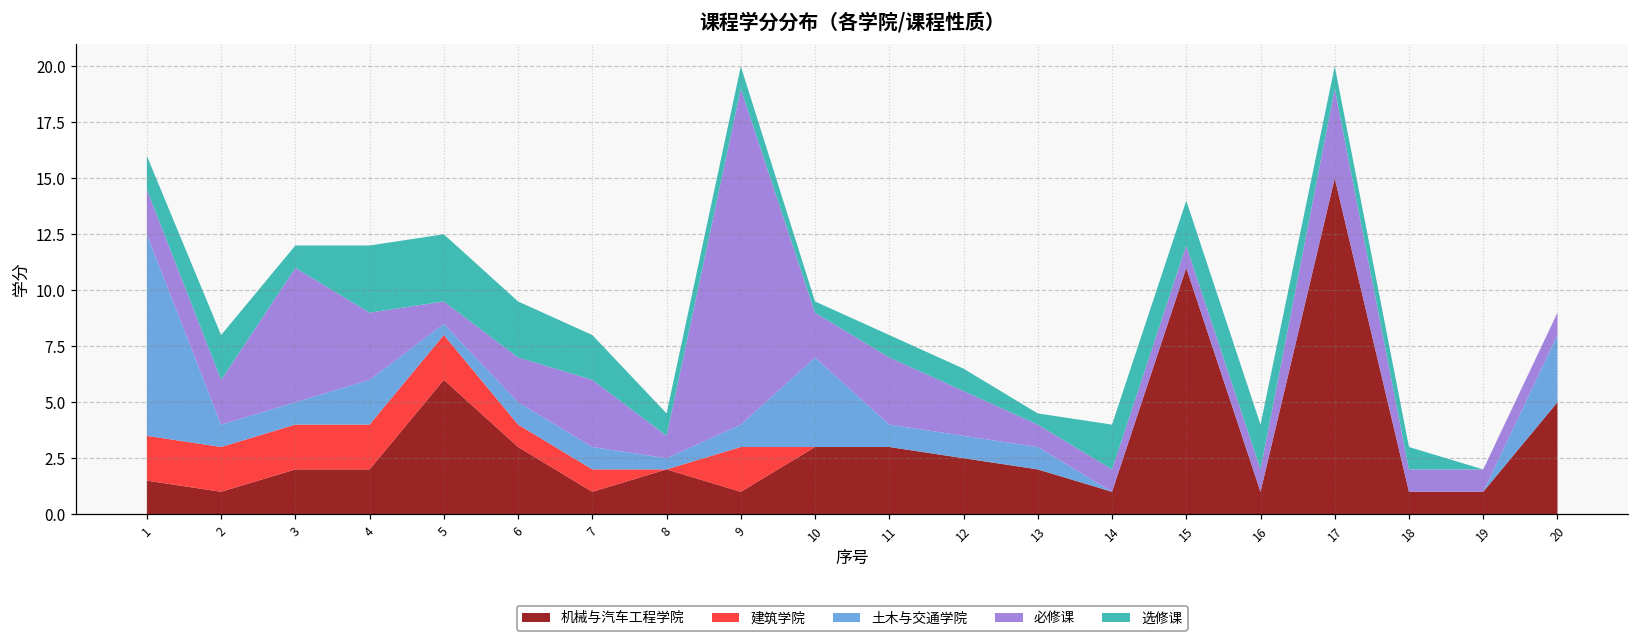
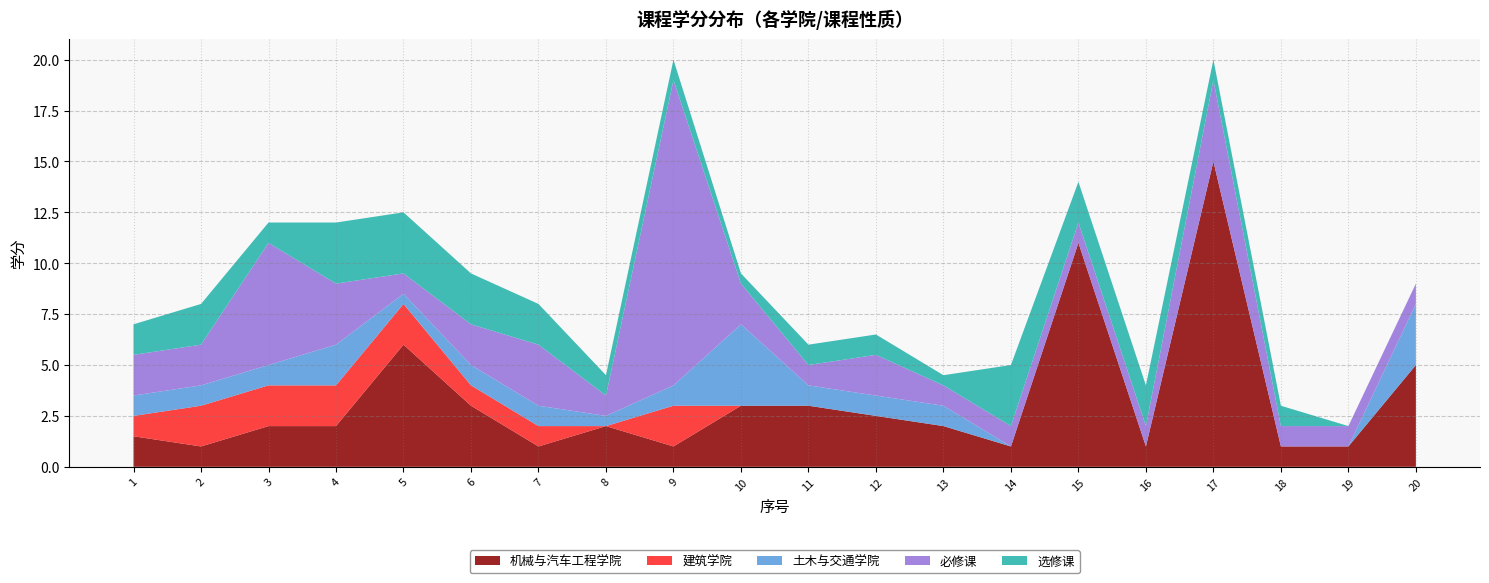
建筑学院, 1: 2 -> 1
土木与交通学院, 1: 9 -> 1
必修课, 11: 3 -> 1
选修课, 14: 2 -> 3
